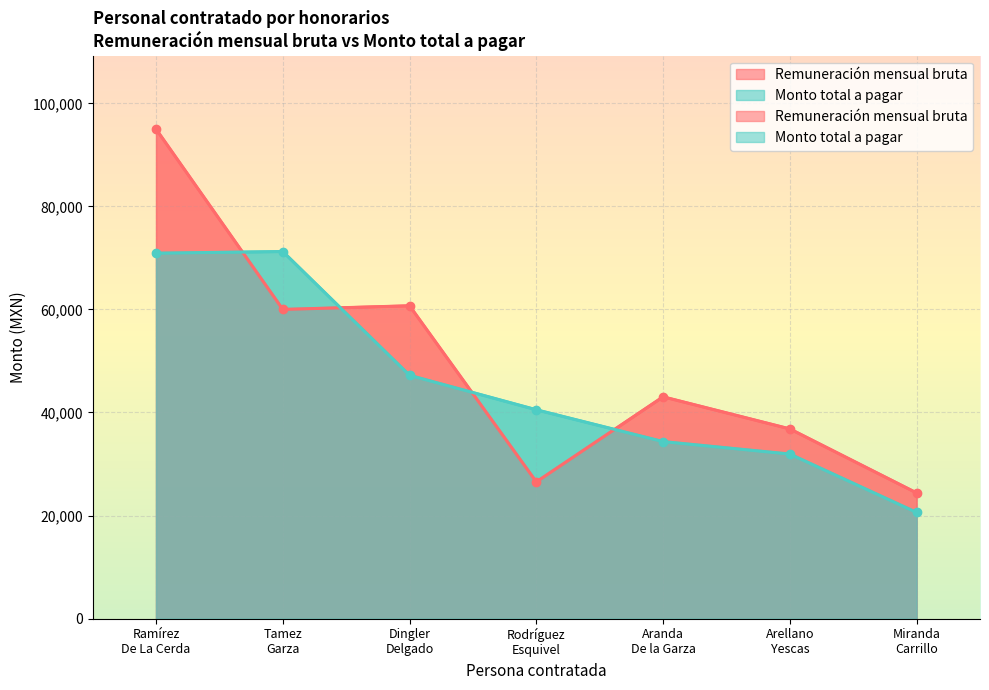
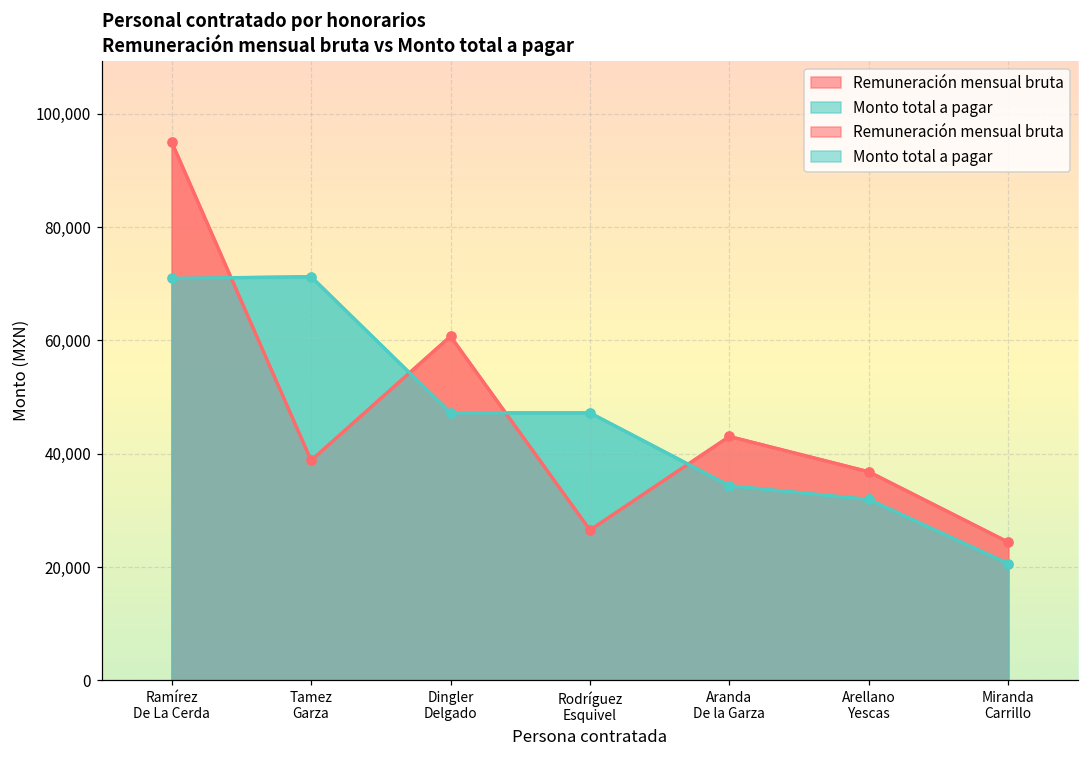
Remuneración mensual bruta, Tamez Garza: 60,000 -> 39,000
Monto total a pagar, Rodríguez Esquivel: 41,000 -> 47,000
